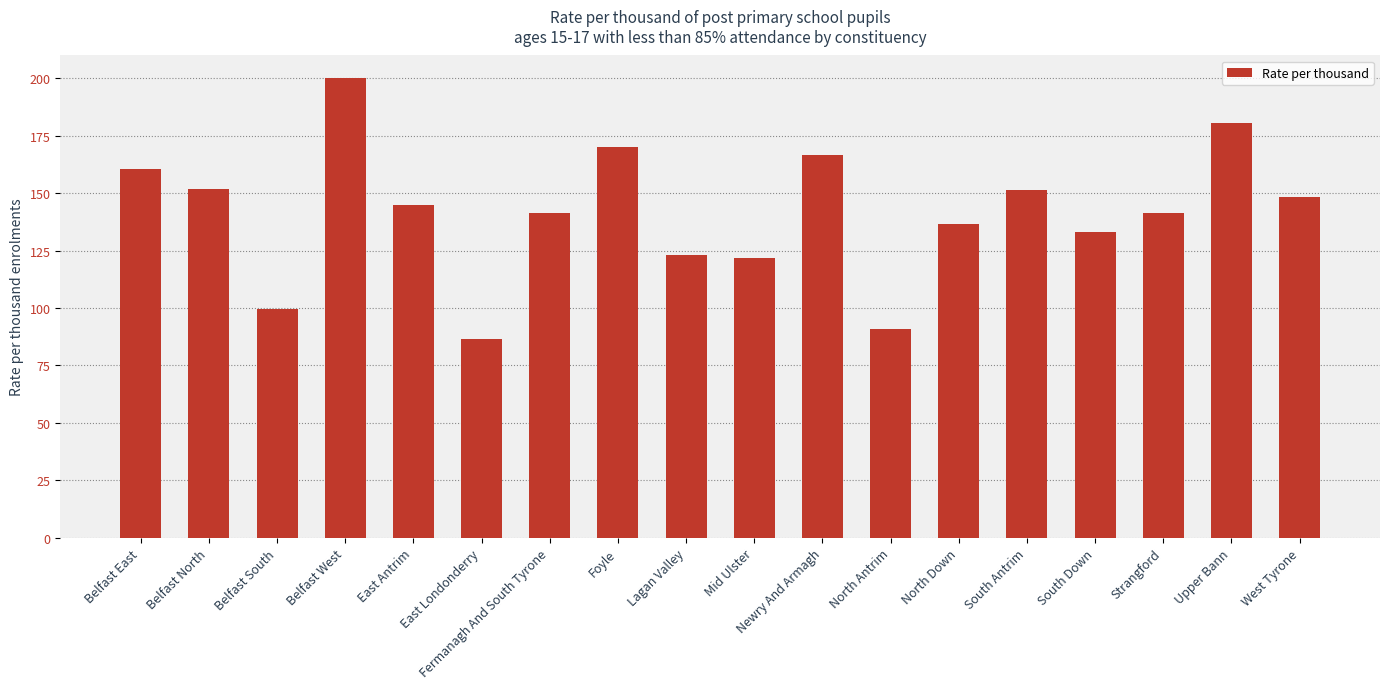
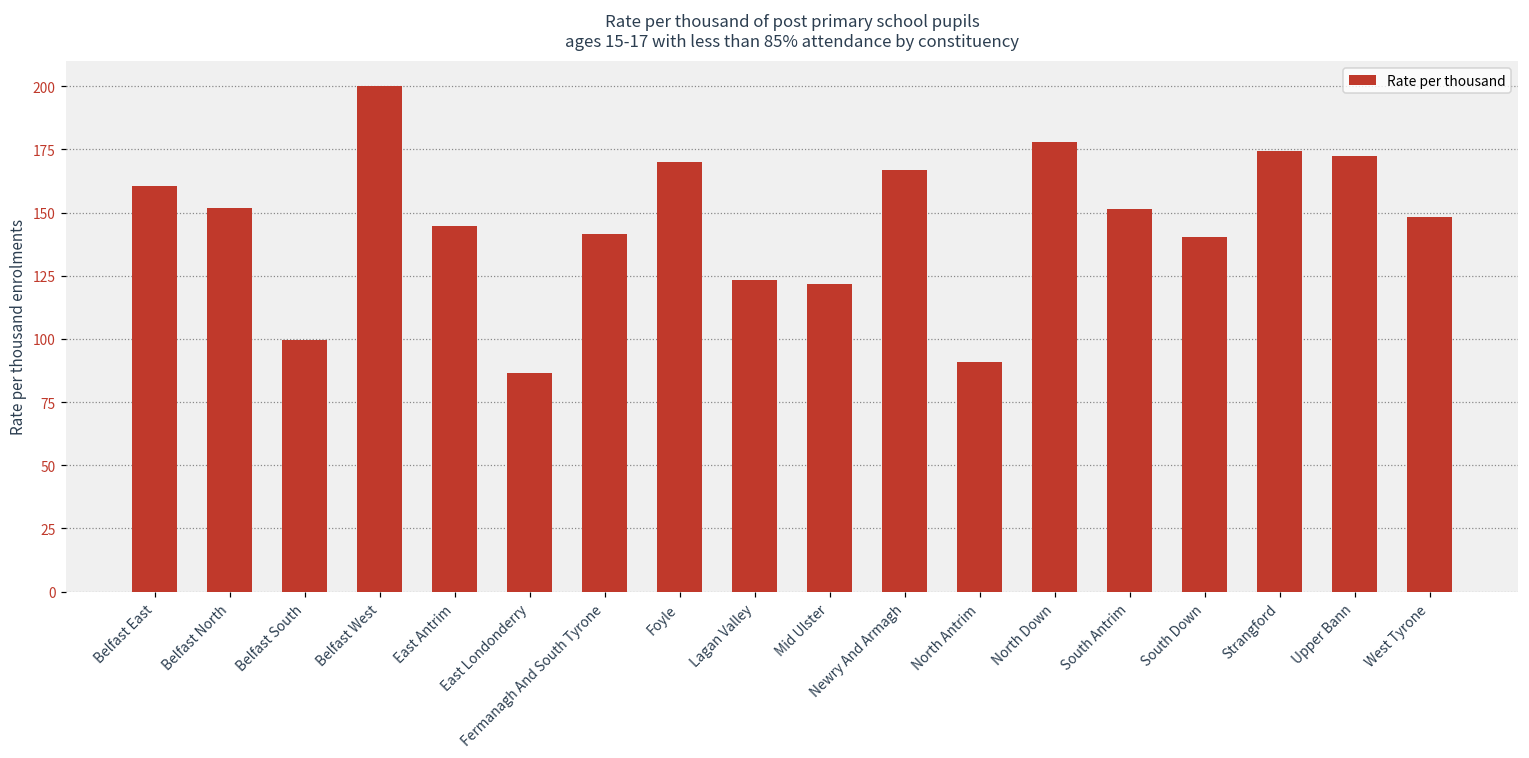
North Down: 137 -> 178
South Down: 133 -> 141
Strangford: 141 -> 174
Upper Bann: 181 -> 172
